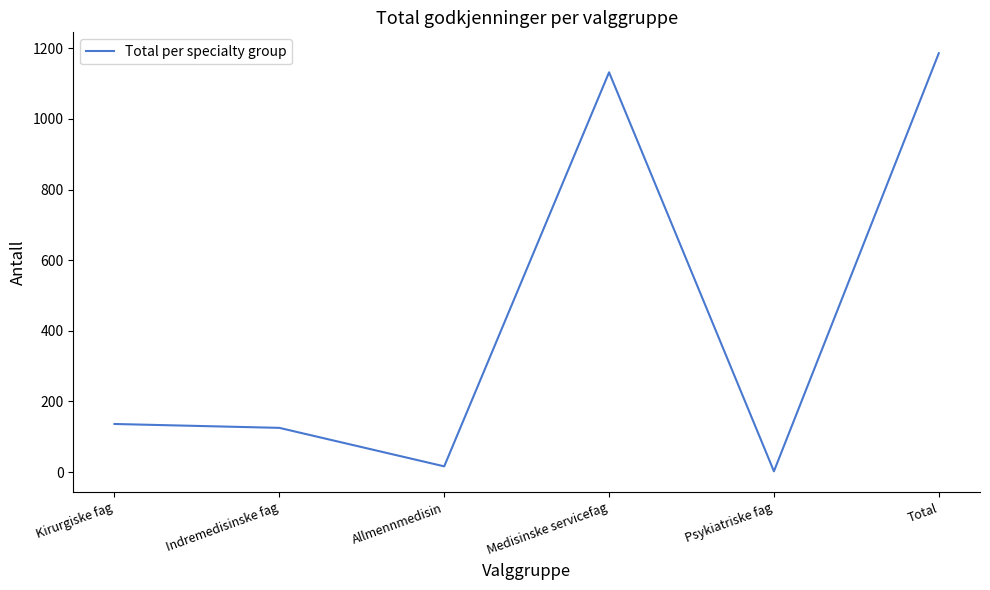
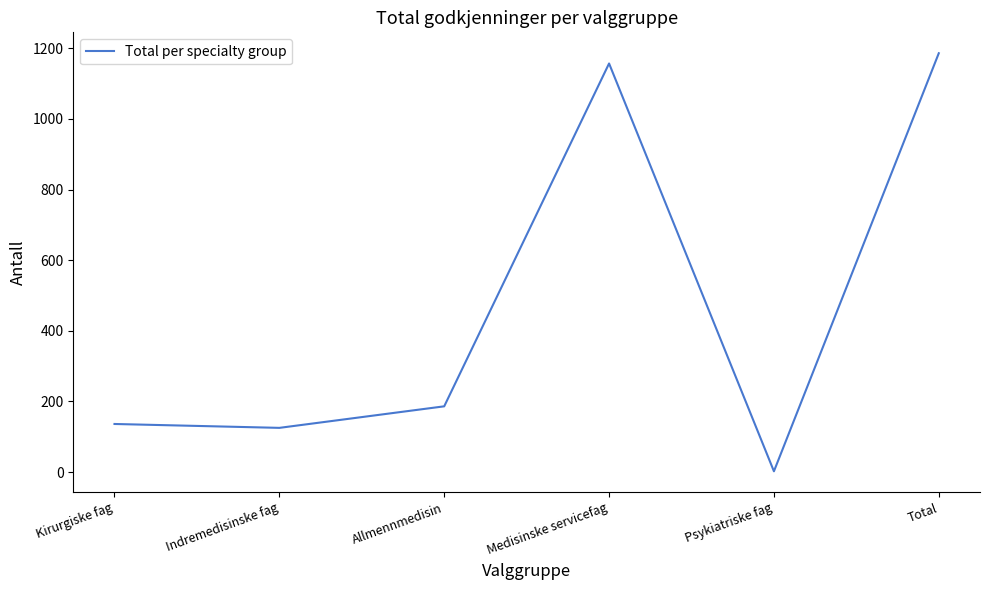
Allmennmedisin: 20 -> 190
Medisinske servicefag: 1130 -> 1160
